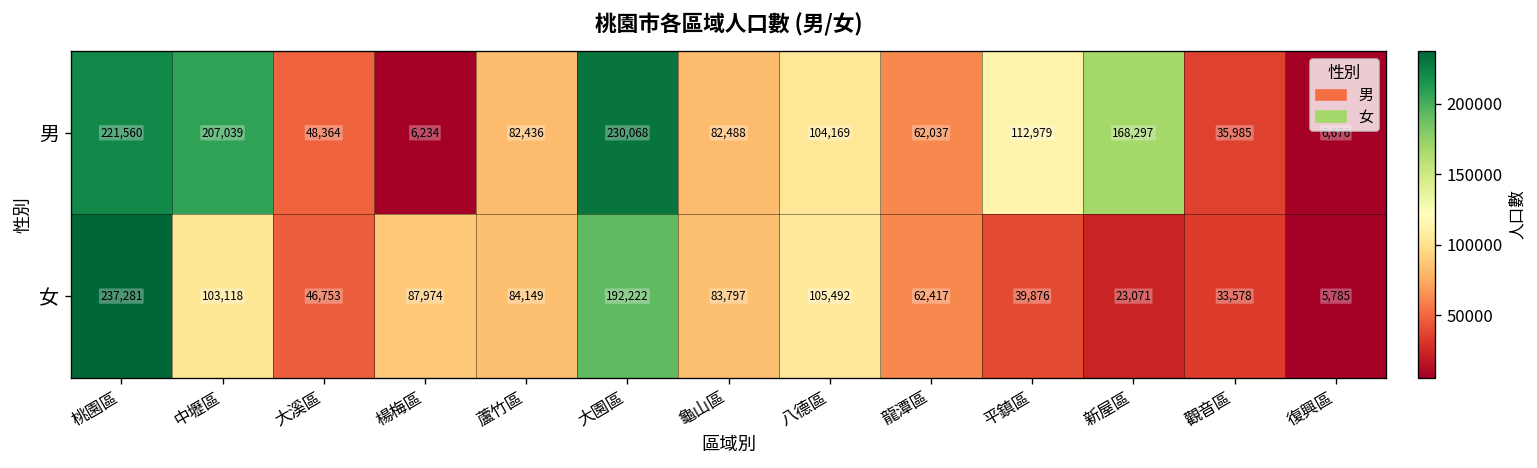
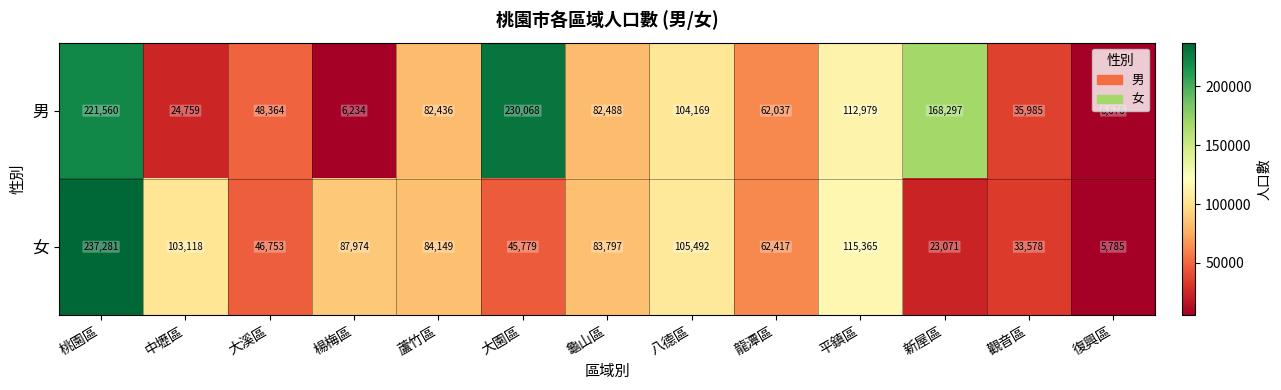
男, 中壢區: 207,039 -> 24,759
女, 大園區: 192,222 -> 45,779
女, 平鎮區: 39,876 -> 115,365
